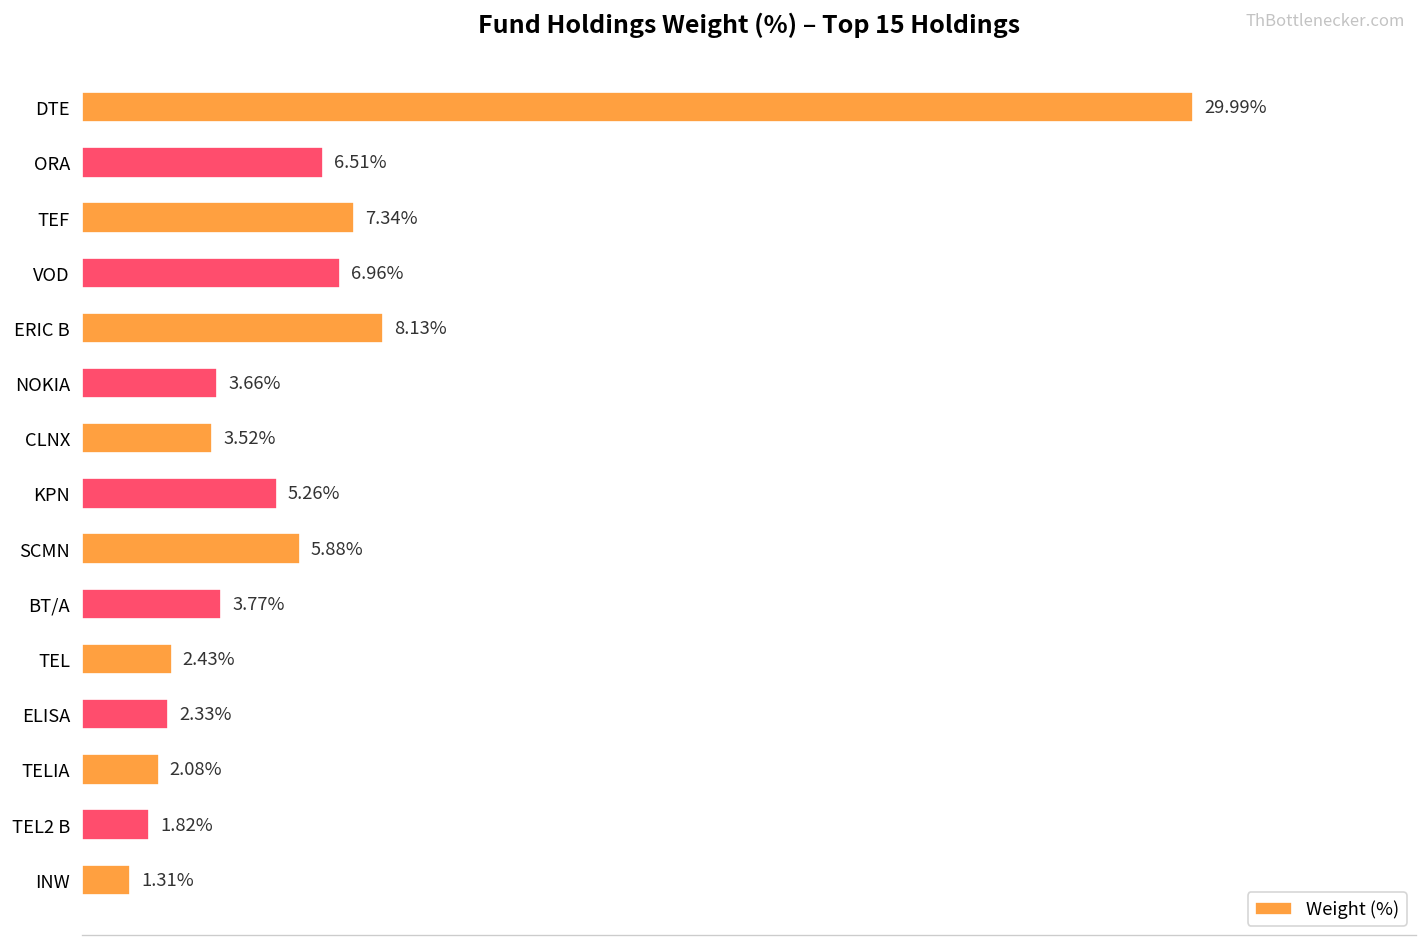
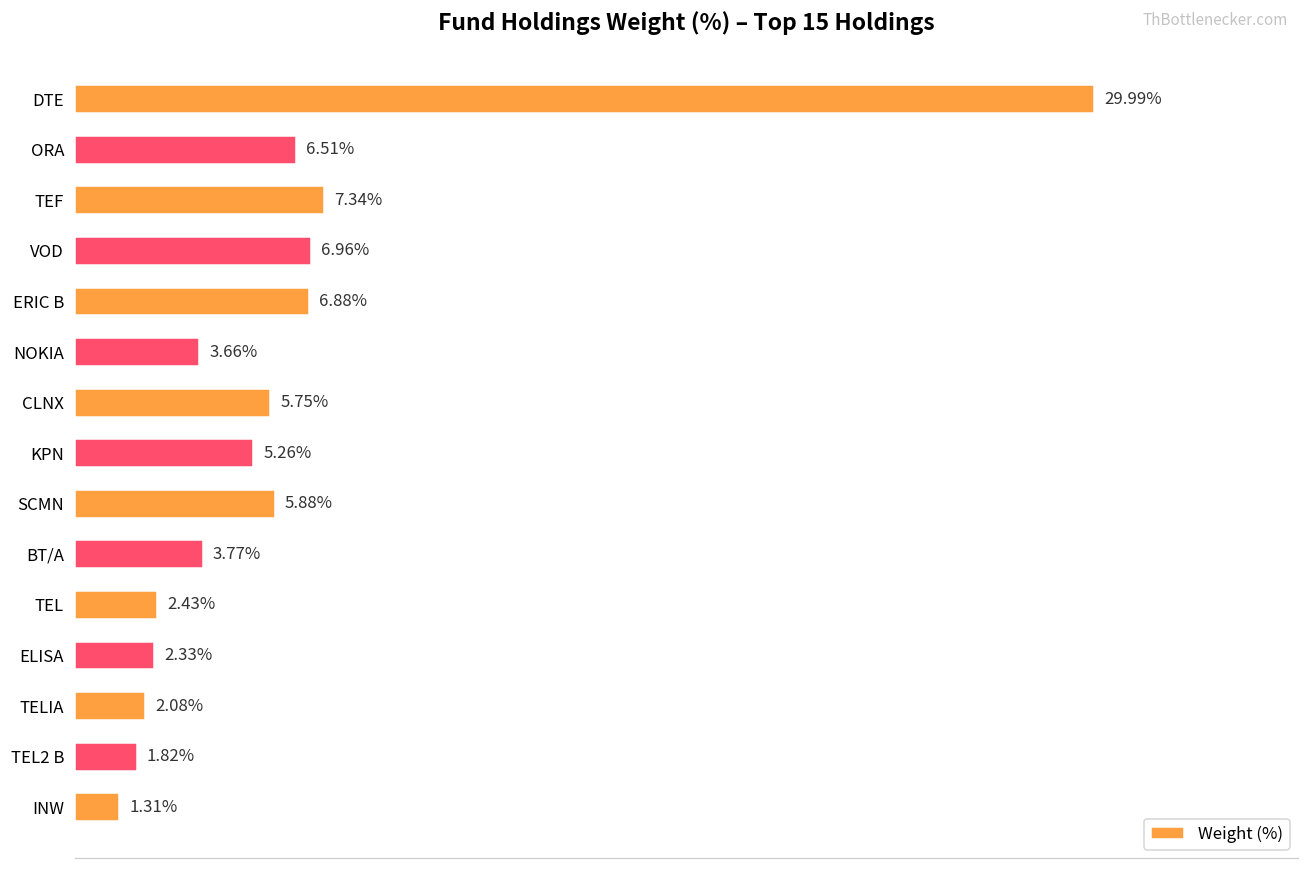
ERIC B: 8.13% -> 6.88%
CLNX: 3.52% -> 5.75%
